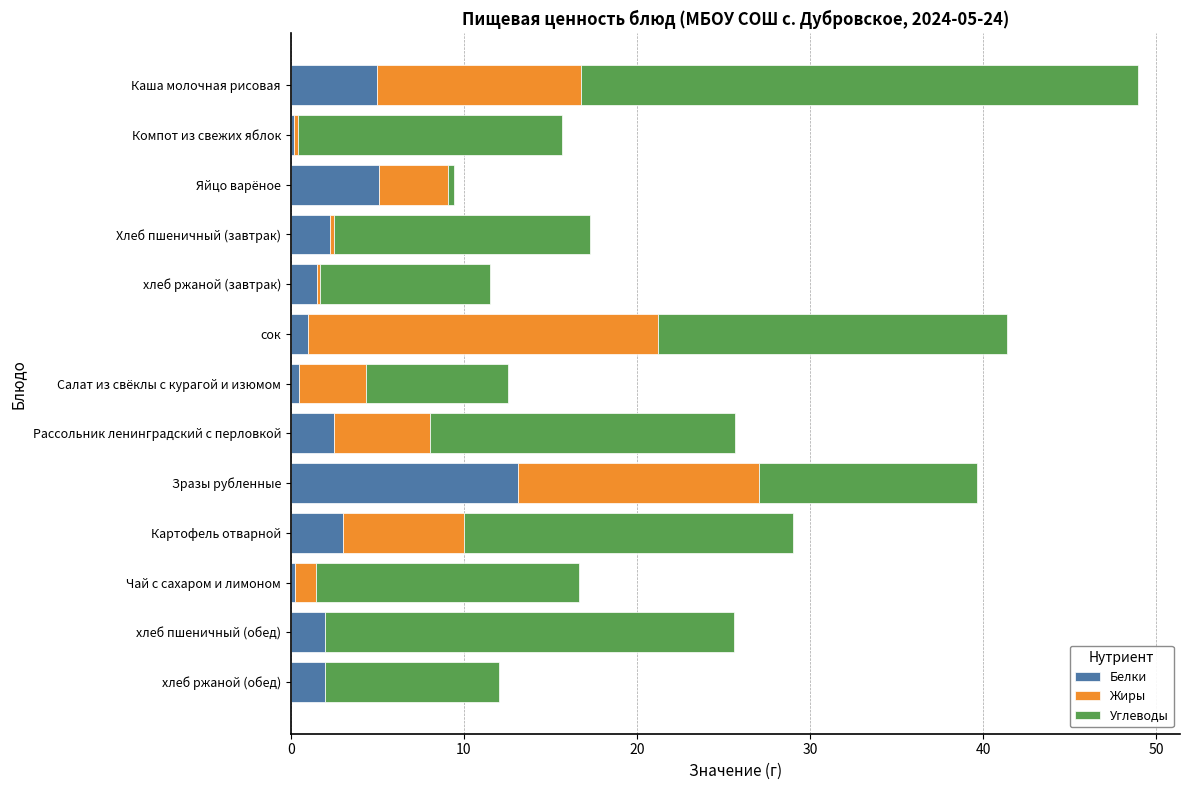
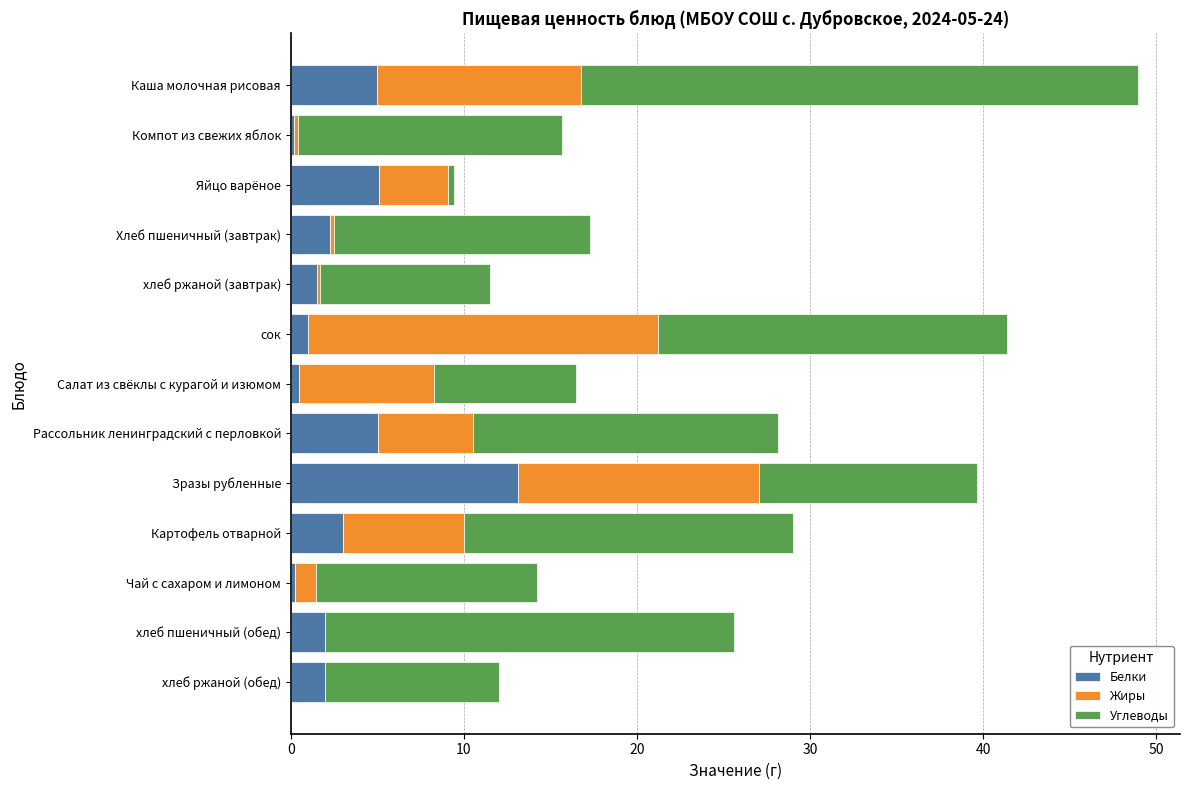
Жиры, Салат из свёклы с курагой и изюмом: 3.8 -> 7.8
Белки, Рассольник ленинградский с перловкой: 2.5 -> 5.1
Углеводы, Чай с сахаром и лимоном: 15.2 -> 12.8
